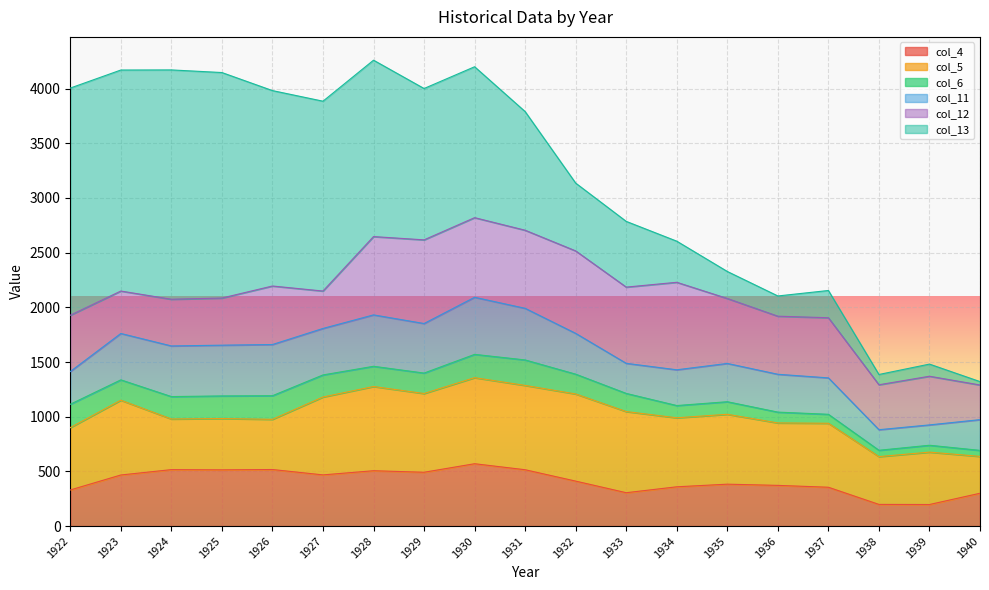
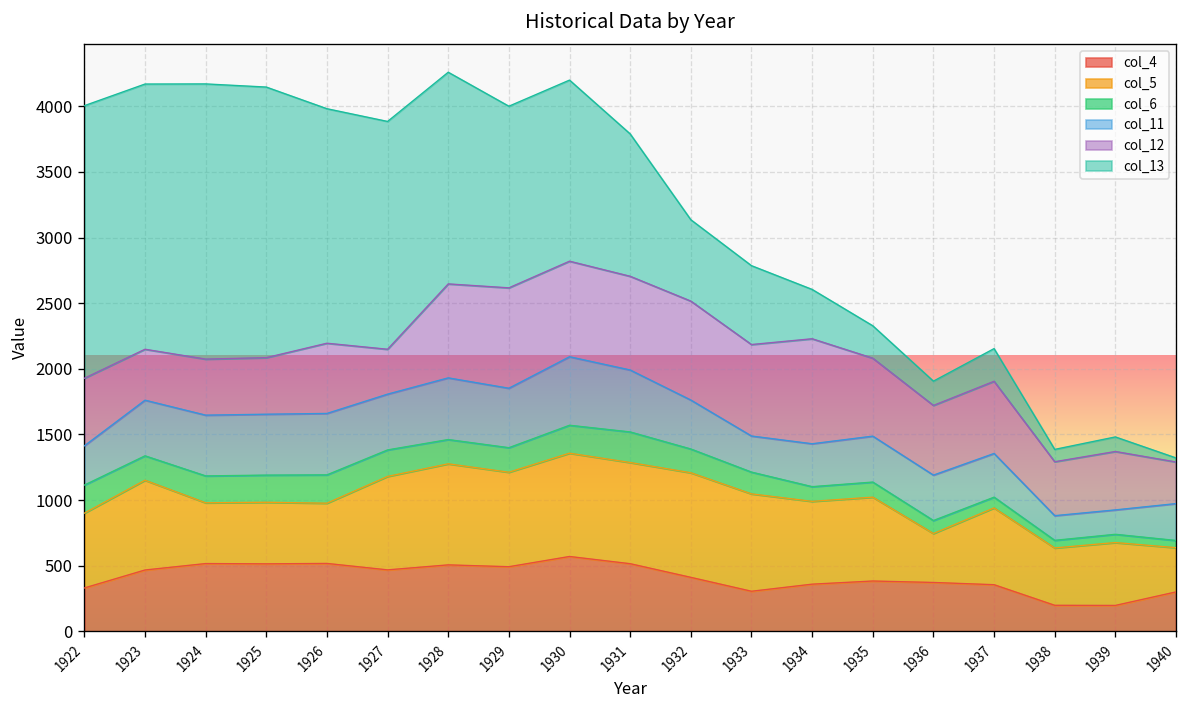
col_5, 1936: 570 -> 370
